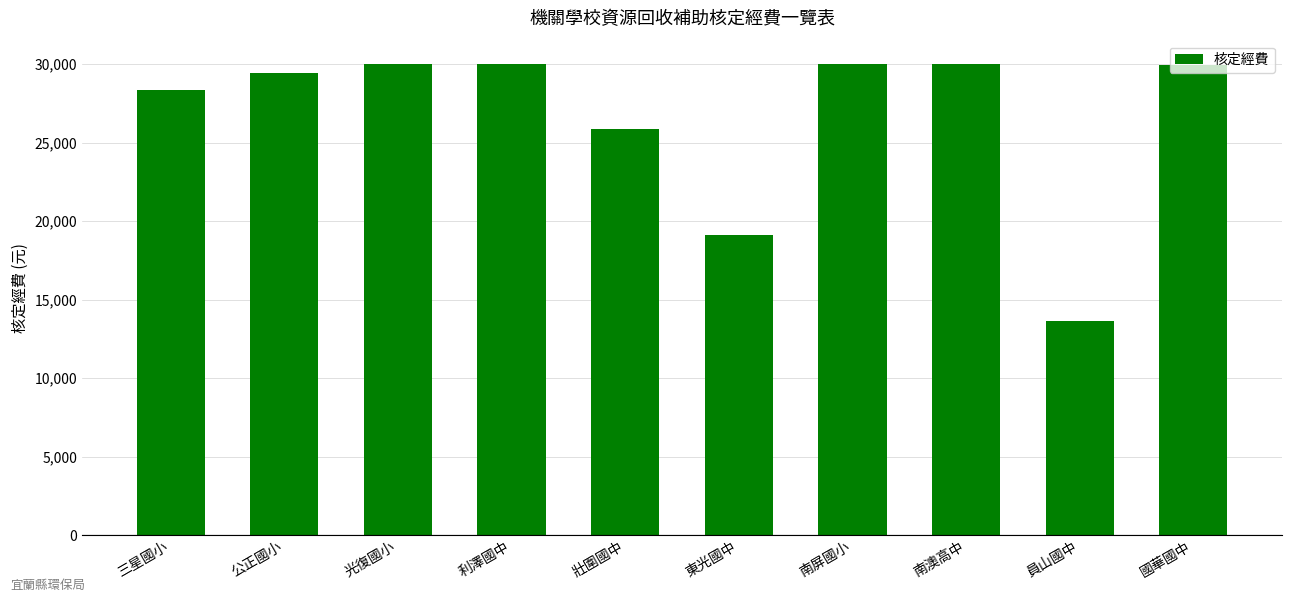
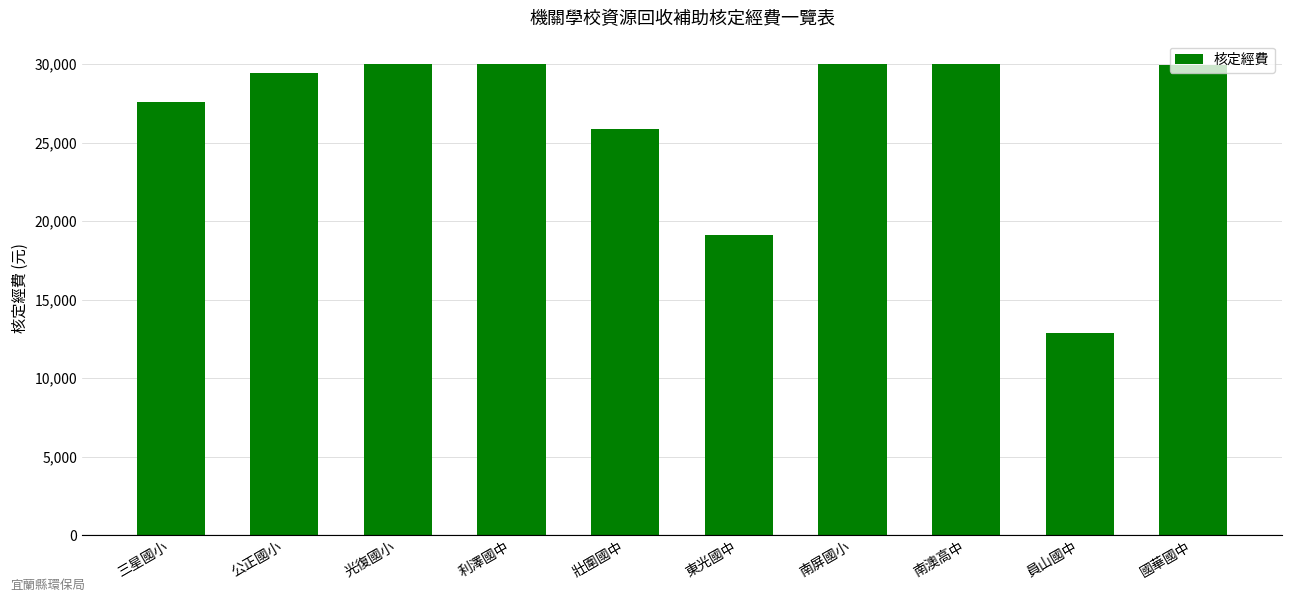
三星國小: 28,400 -> 27,600
員山國中: 13,700 -> 12,900
